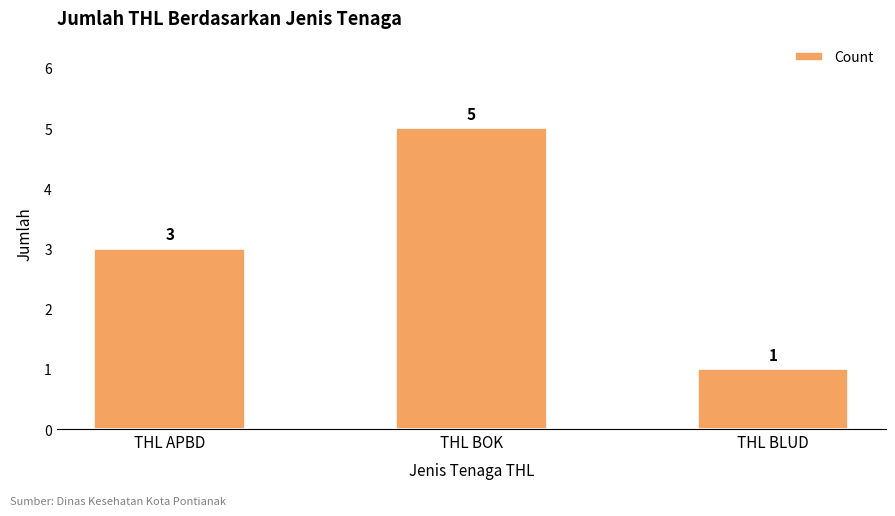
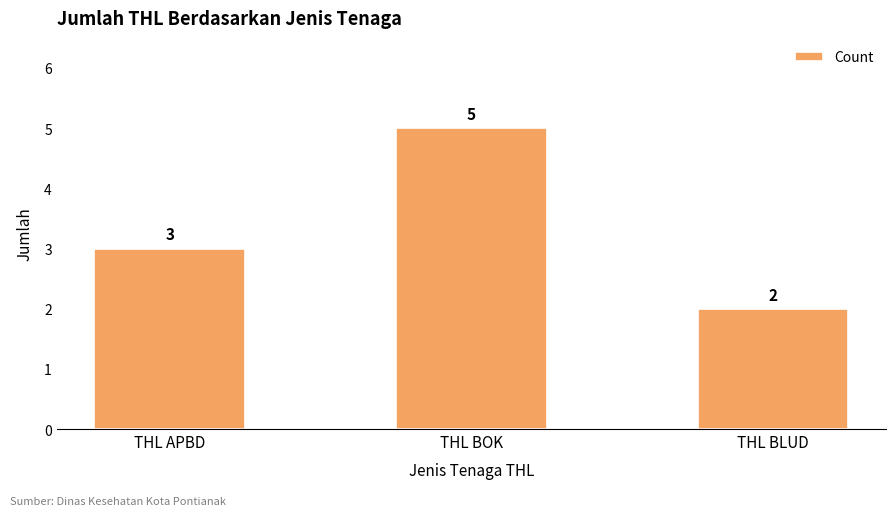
THL BLUD: 1 -> 2
